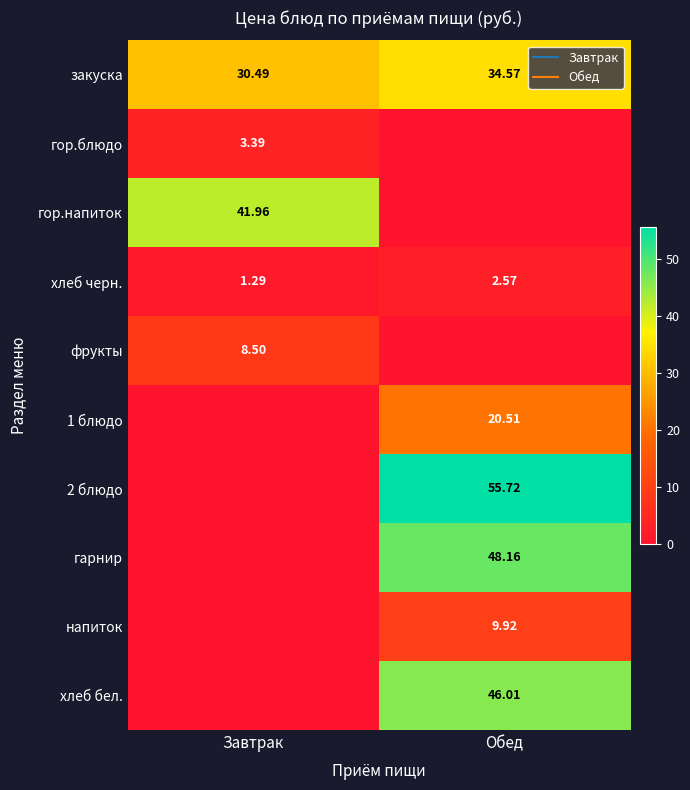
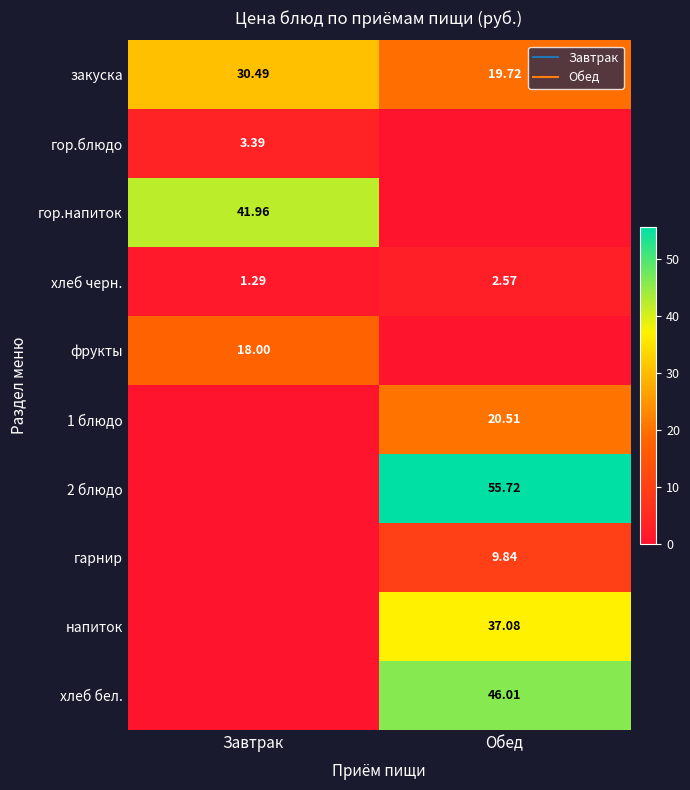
закуска, Обед: 34.57 -> 19.72
фрукты, Завтрак: 8.50 -> 18.00
гарнир, Обед: 48.16 -> 9.84
напиток, Обед: 9.92 -> 37.08
